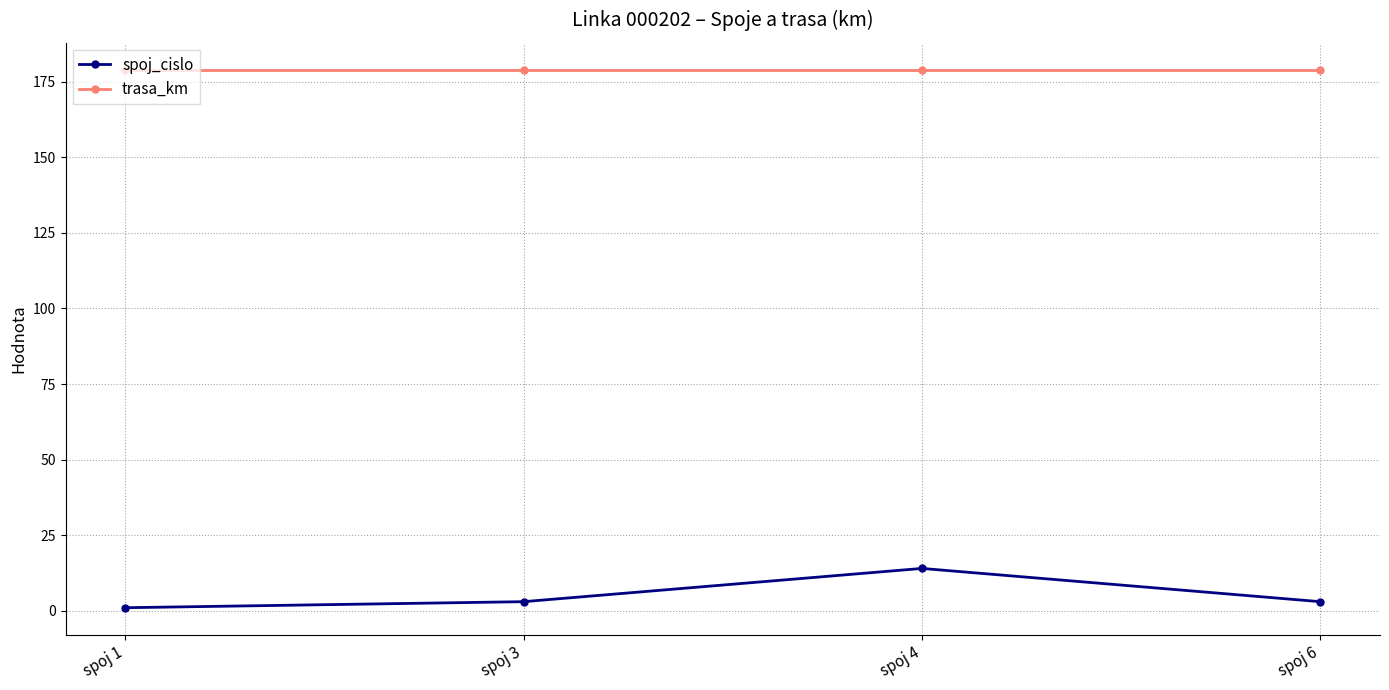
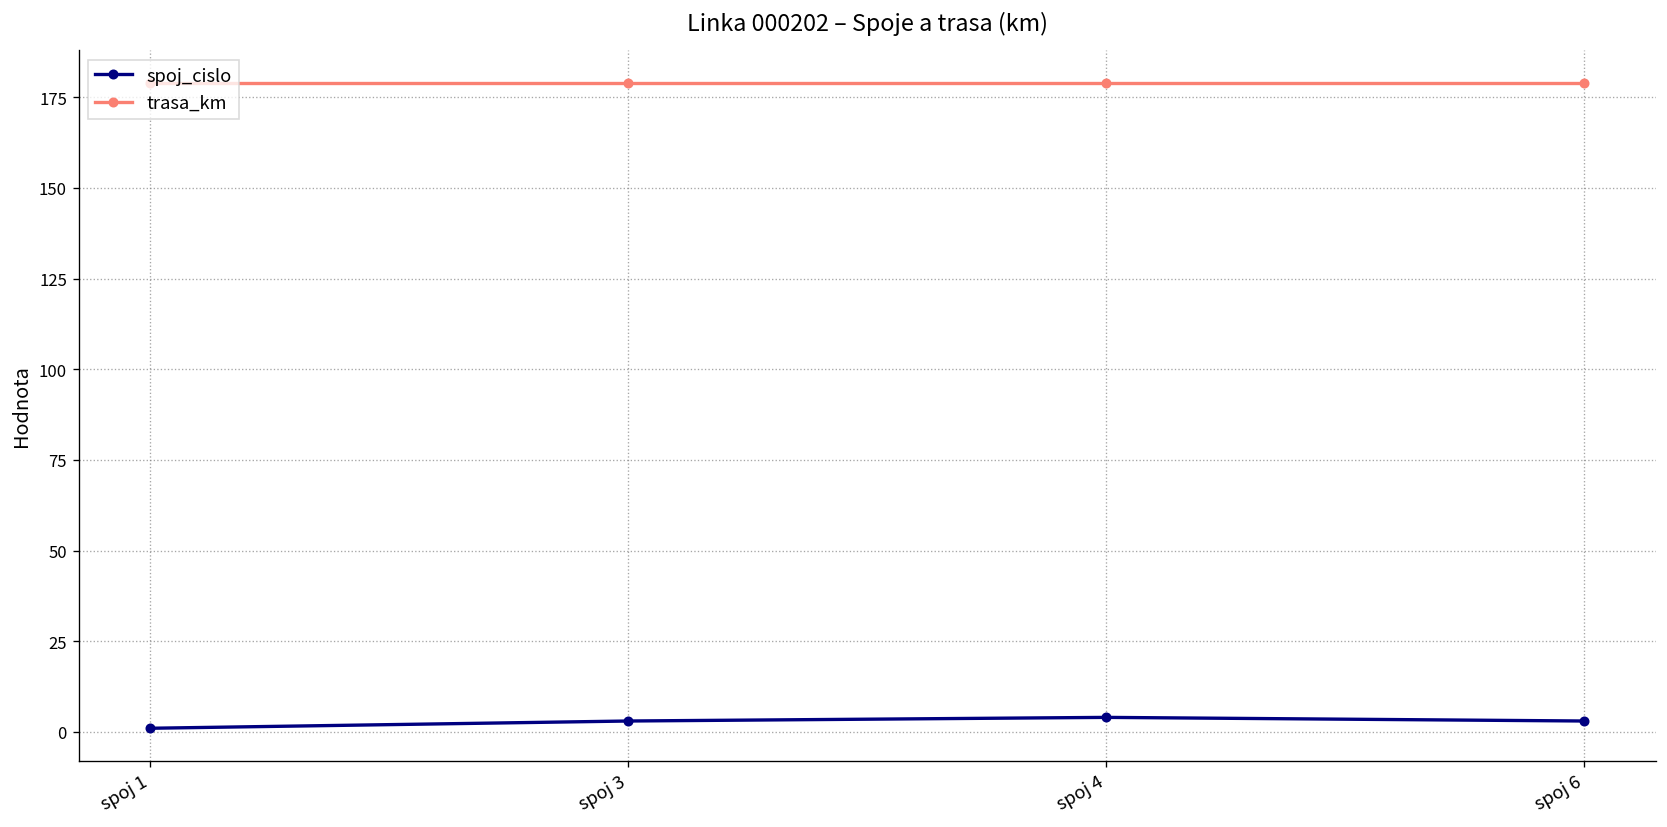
spoj_cislo, spoj 4: 14 -> 4
